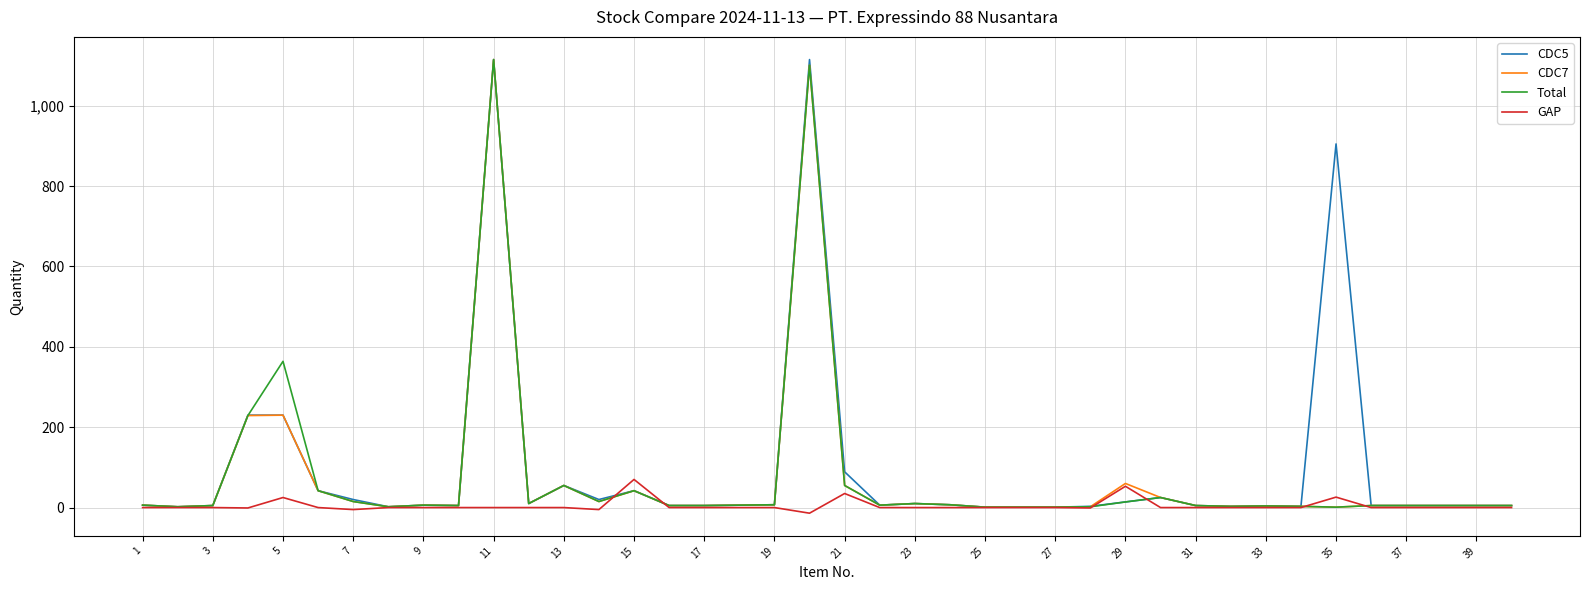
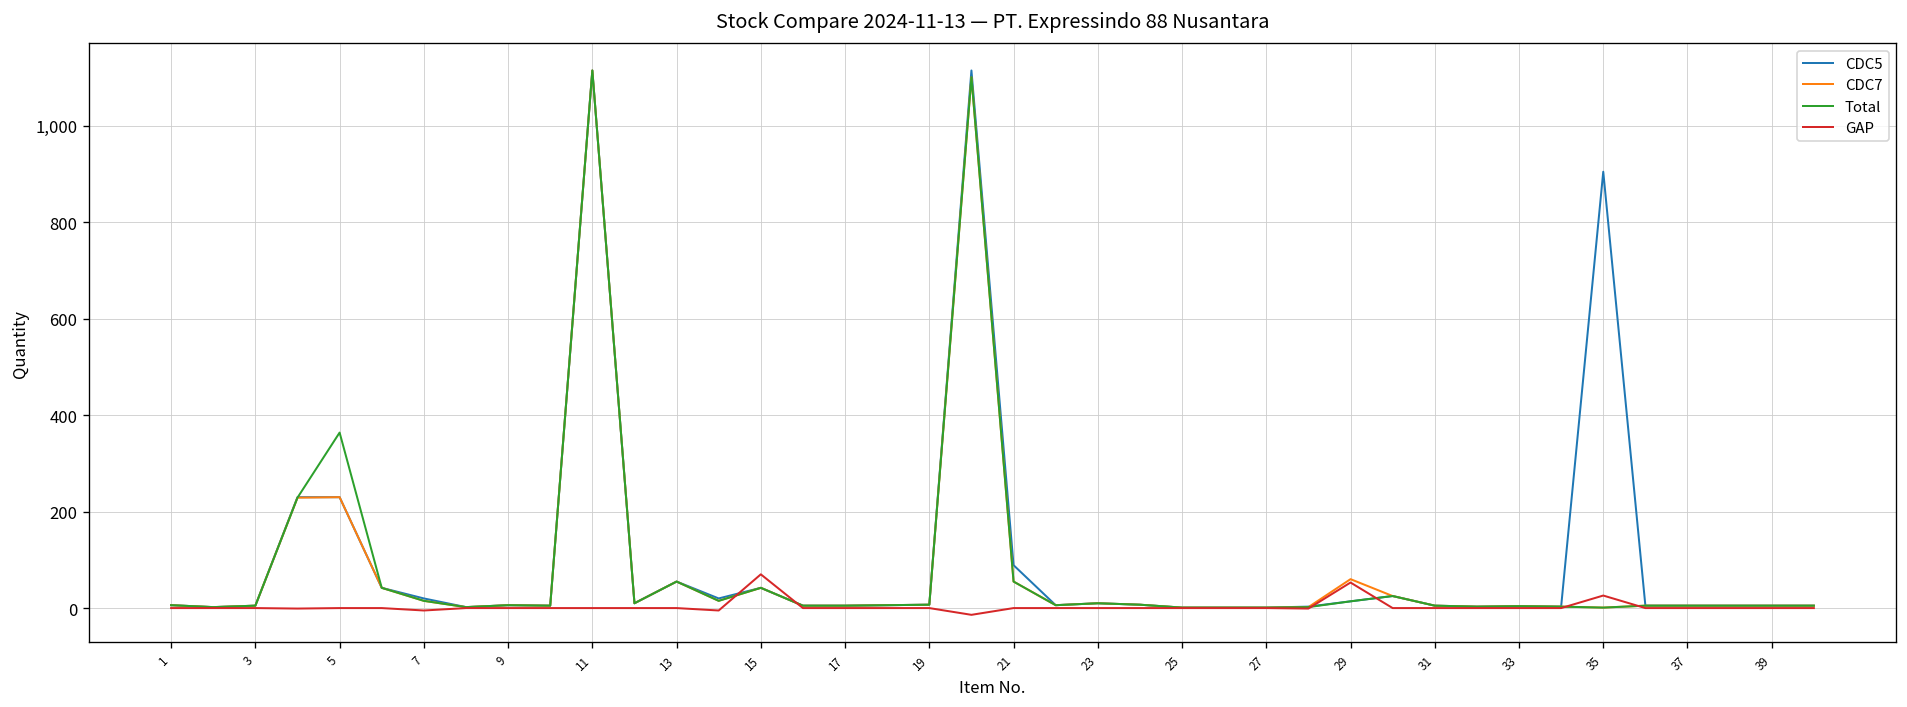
GAP, 5: 30 -> 0
GAP, 21: 40 -> 0
